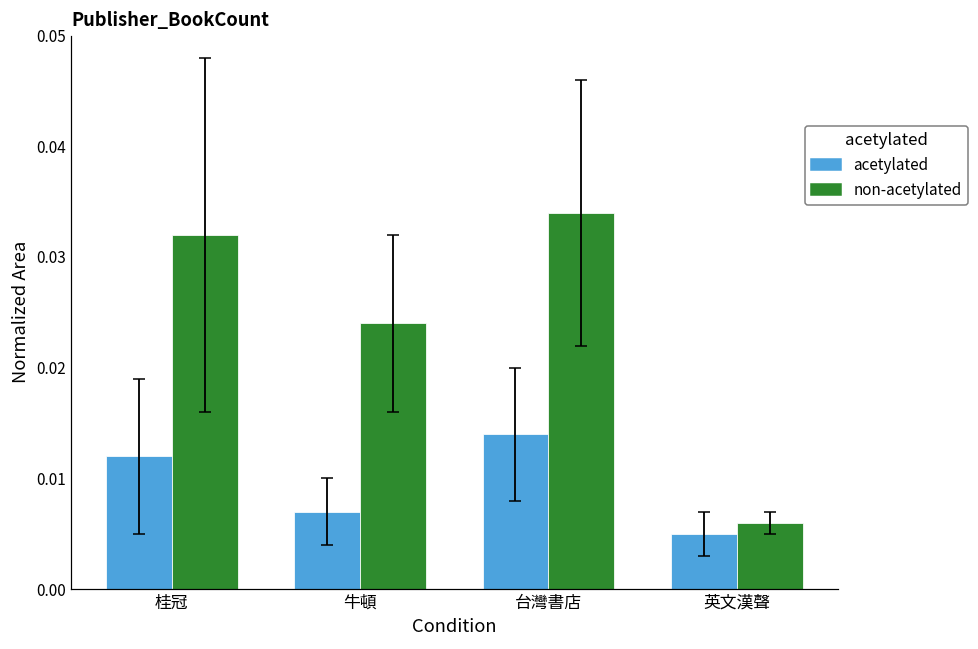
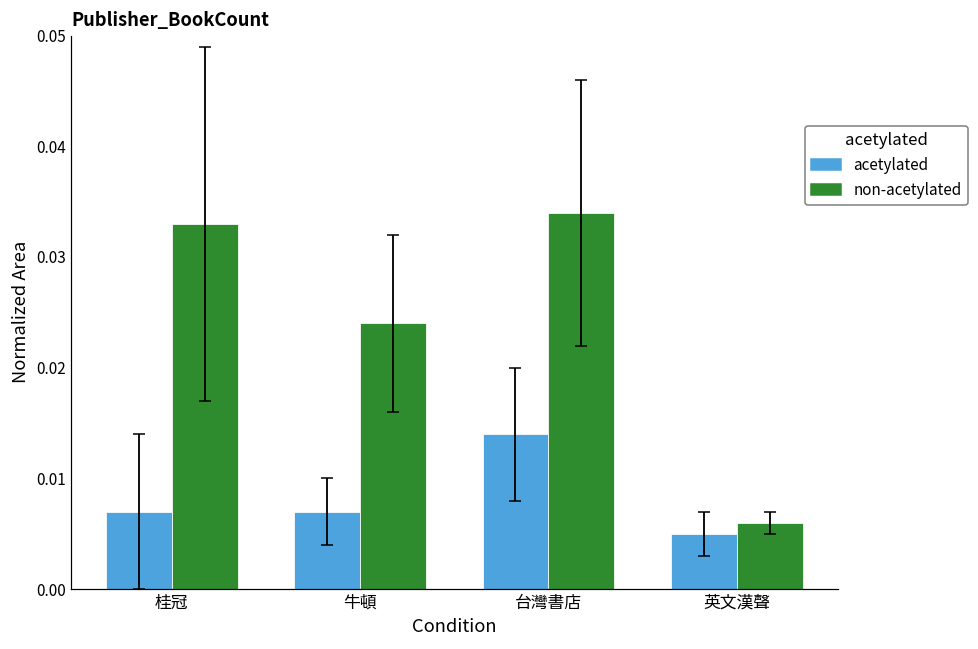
acetylated, 桂冠: 0.0120 -> 0.0070
non-acetylated, 桂冠: 0.0320 -> 0.0330
